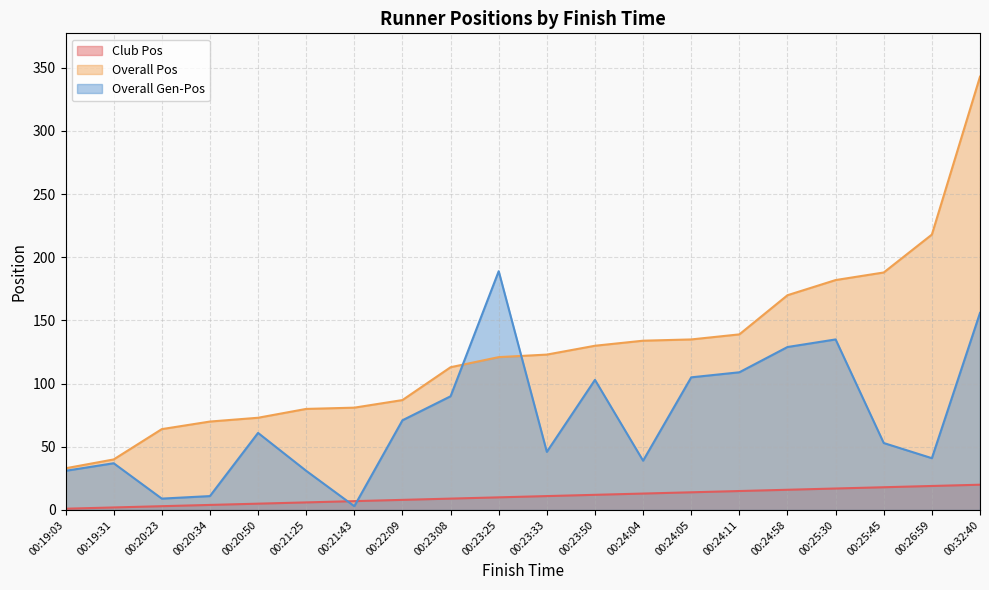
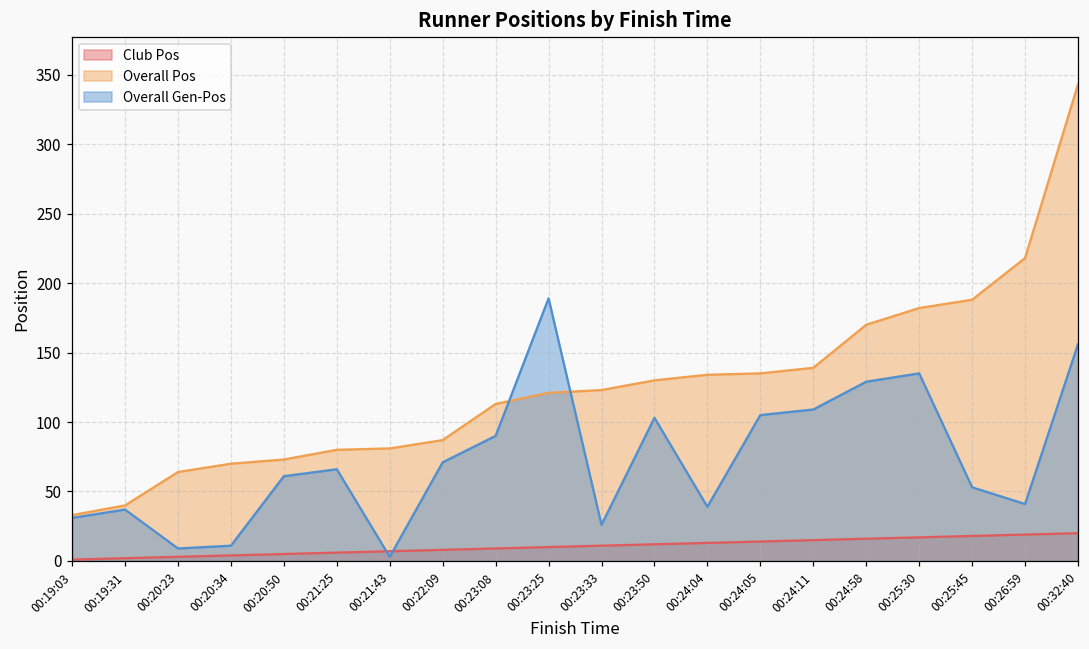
Overall Gen-Pos, 00:21:25: 31 -> 66
Overall Gen-Pos, 00:23:33: 46 -> 26
